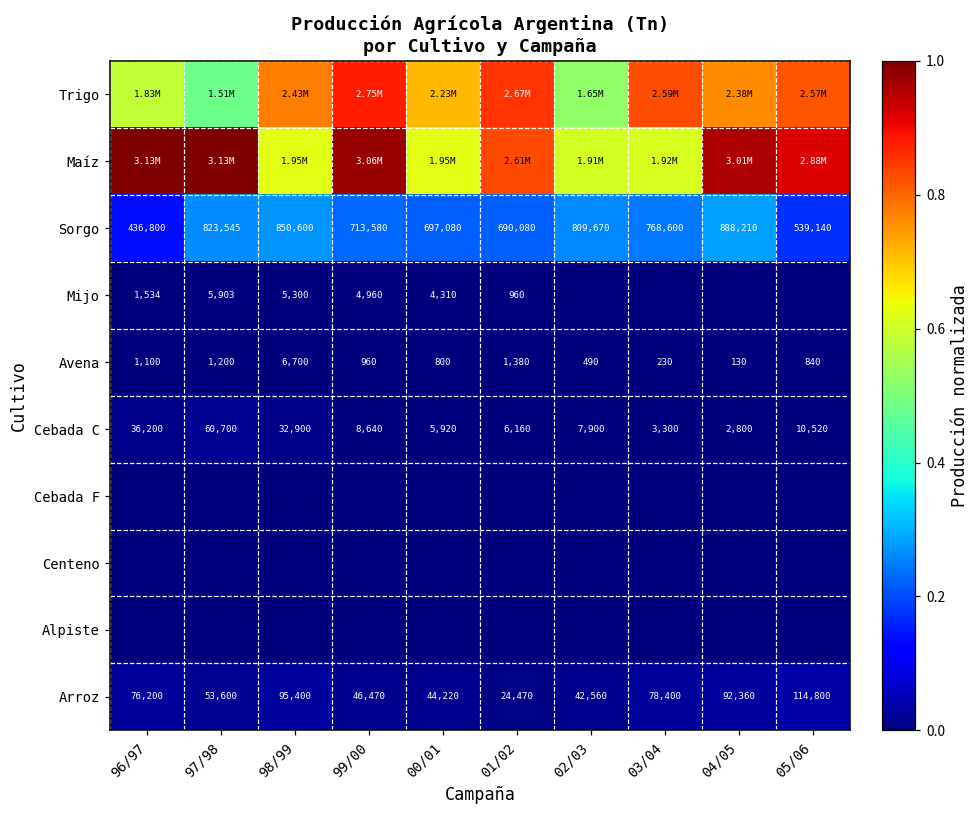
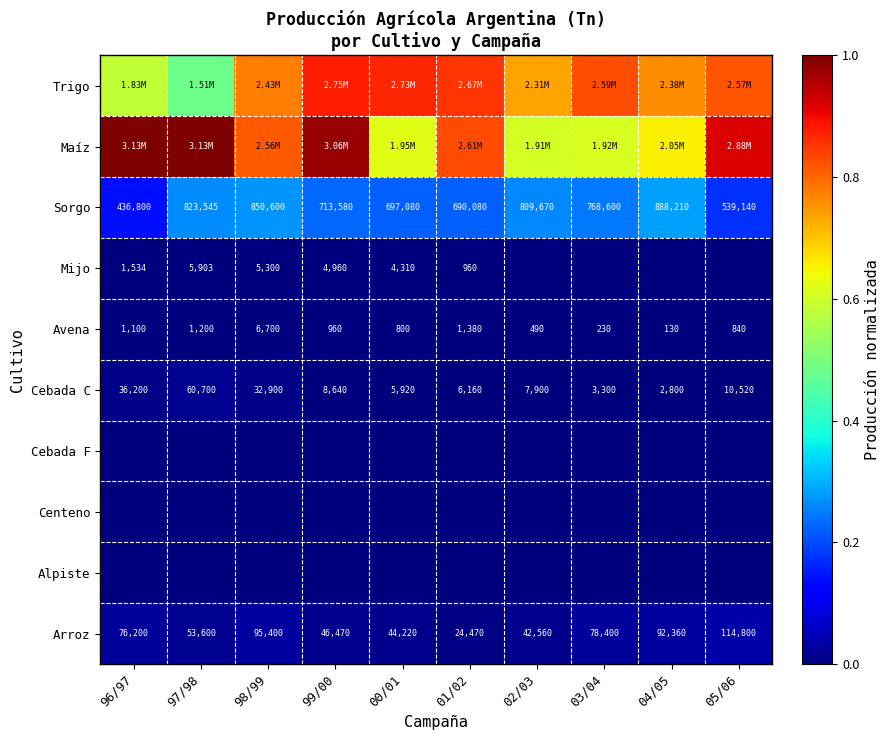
Trigo, 00/01: 2.23M -> 2.73M
Trigo, 02/03: 1.65M -> 2.31M
Maíz, 98/99: 1.95M -> 2.56M
Maíz, 04/05: 3.01M -> 2.05M
